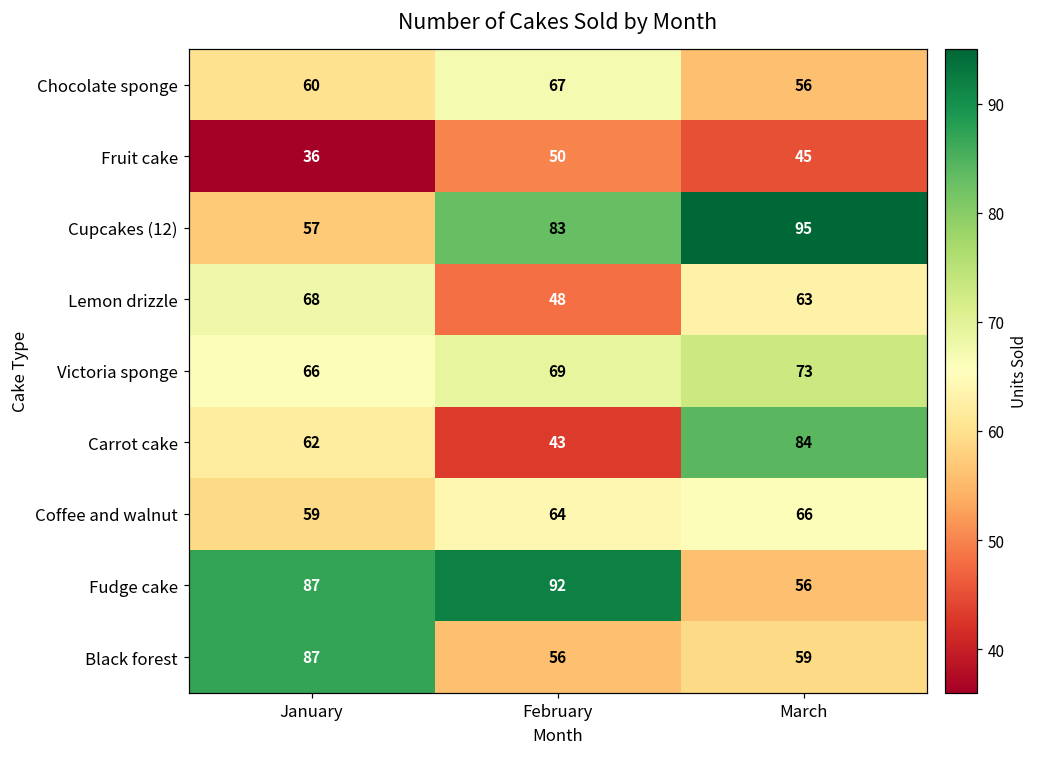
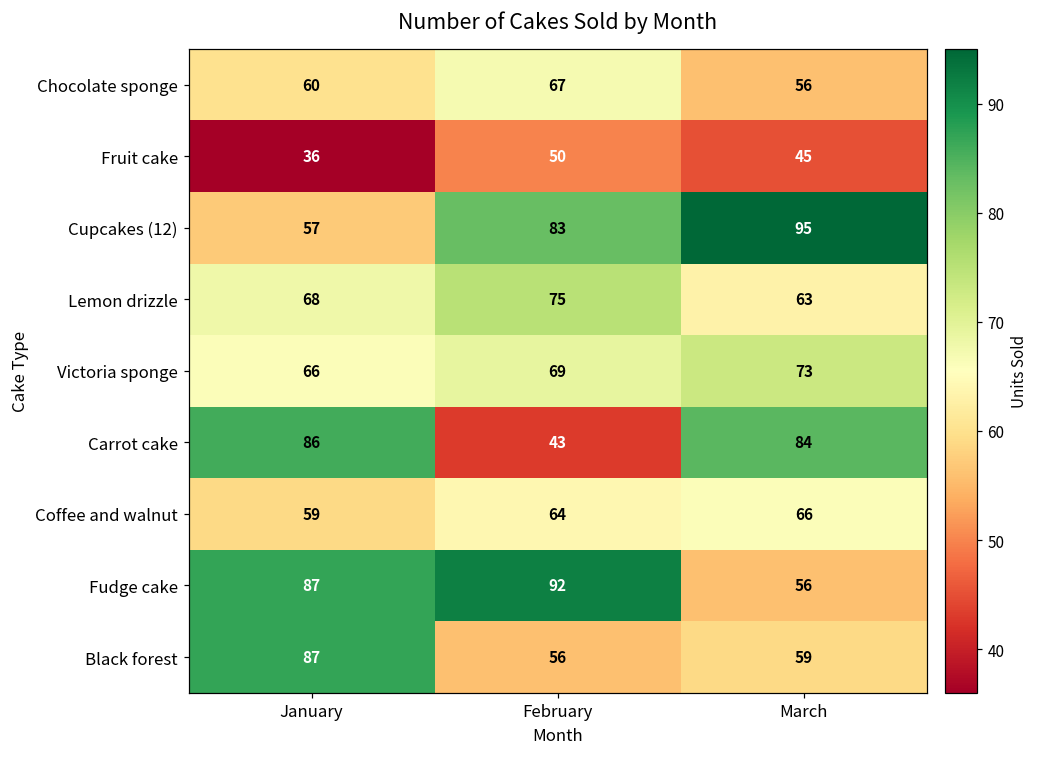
Lemon drizzle, February: 48 -> 75
Carrot cake, January: 62 -> 86
